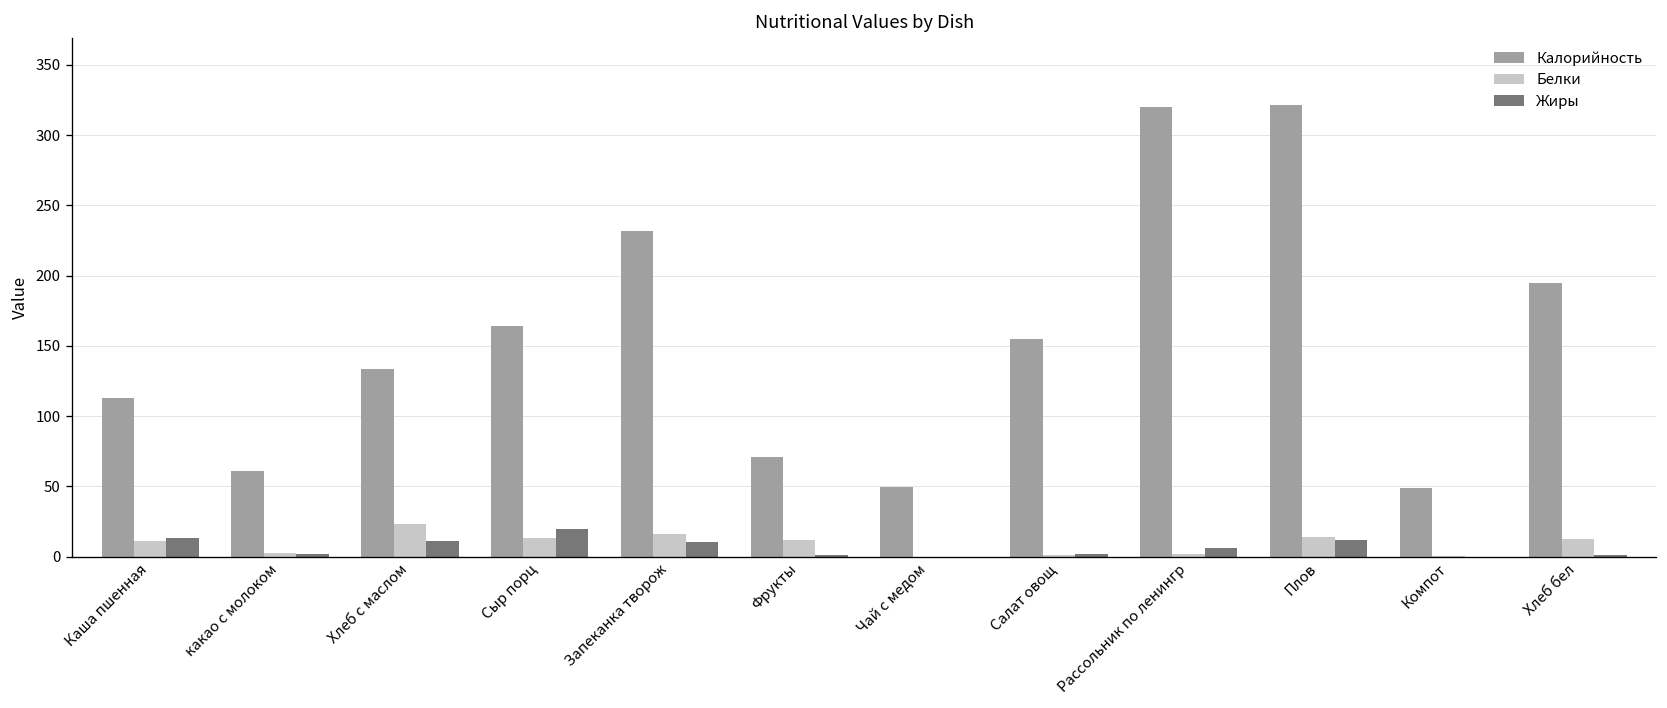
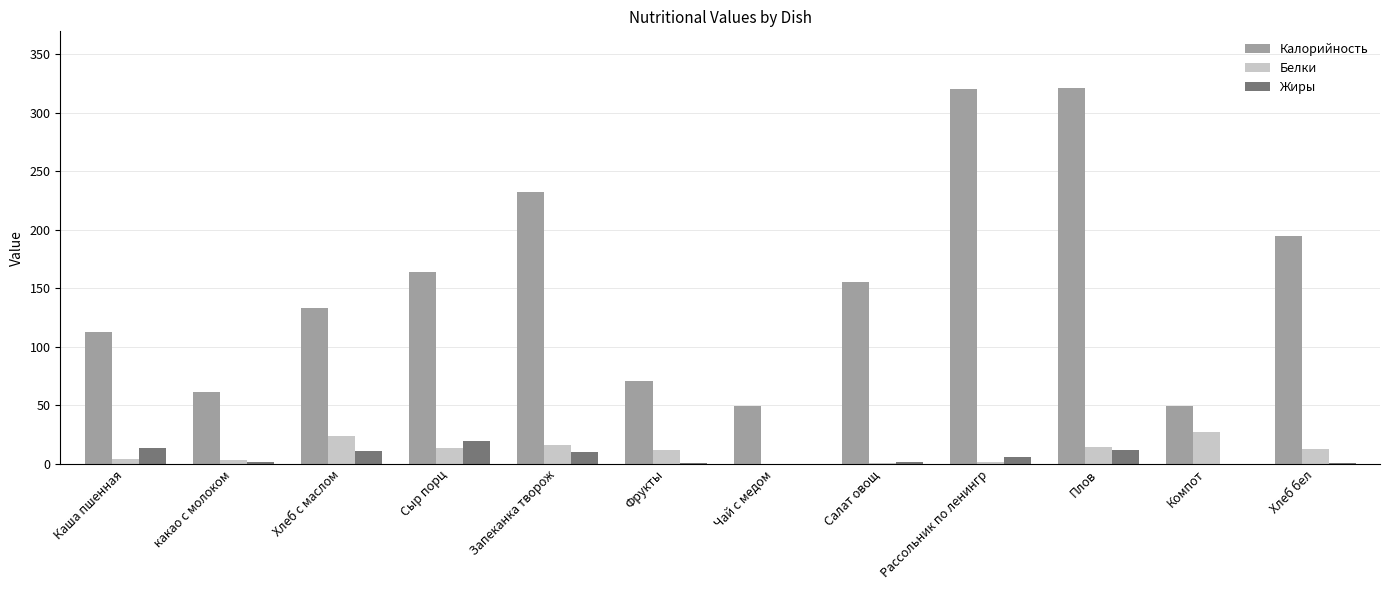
Белки, Каша пшенная: 11 -> 4
Белки, Компот: 0 -> 27
